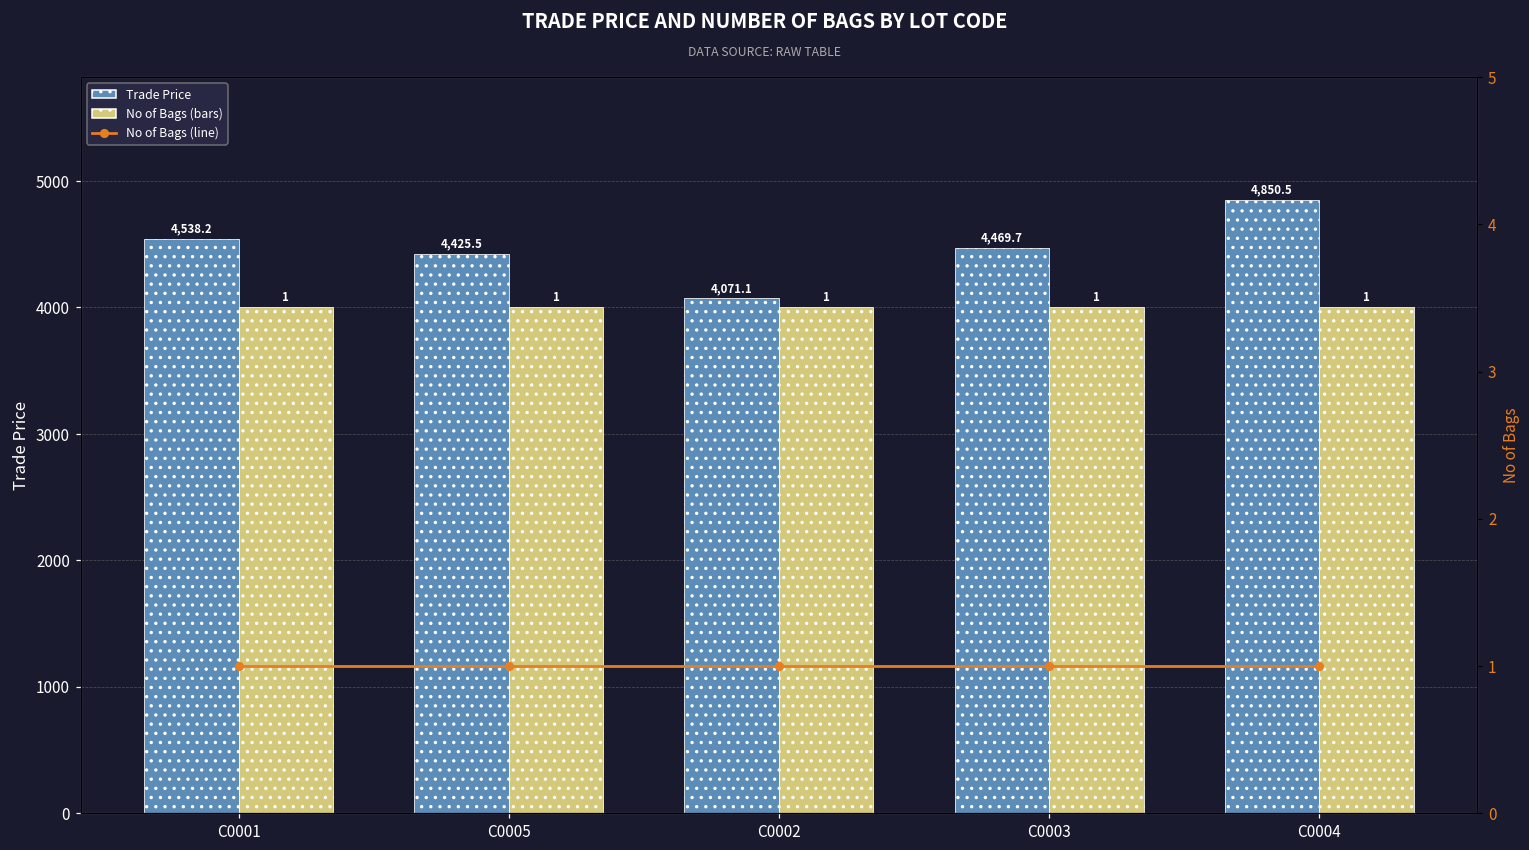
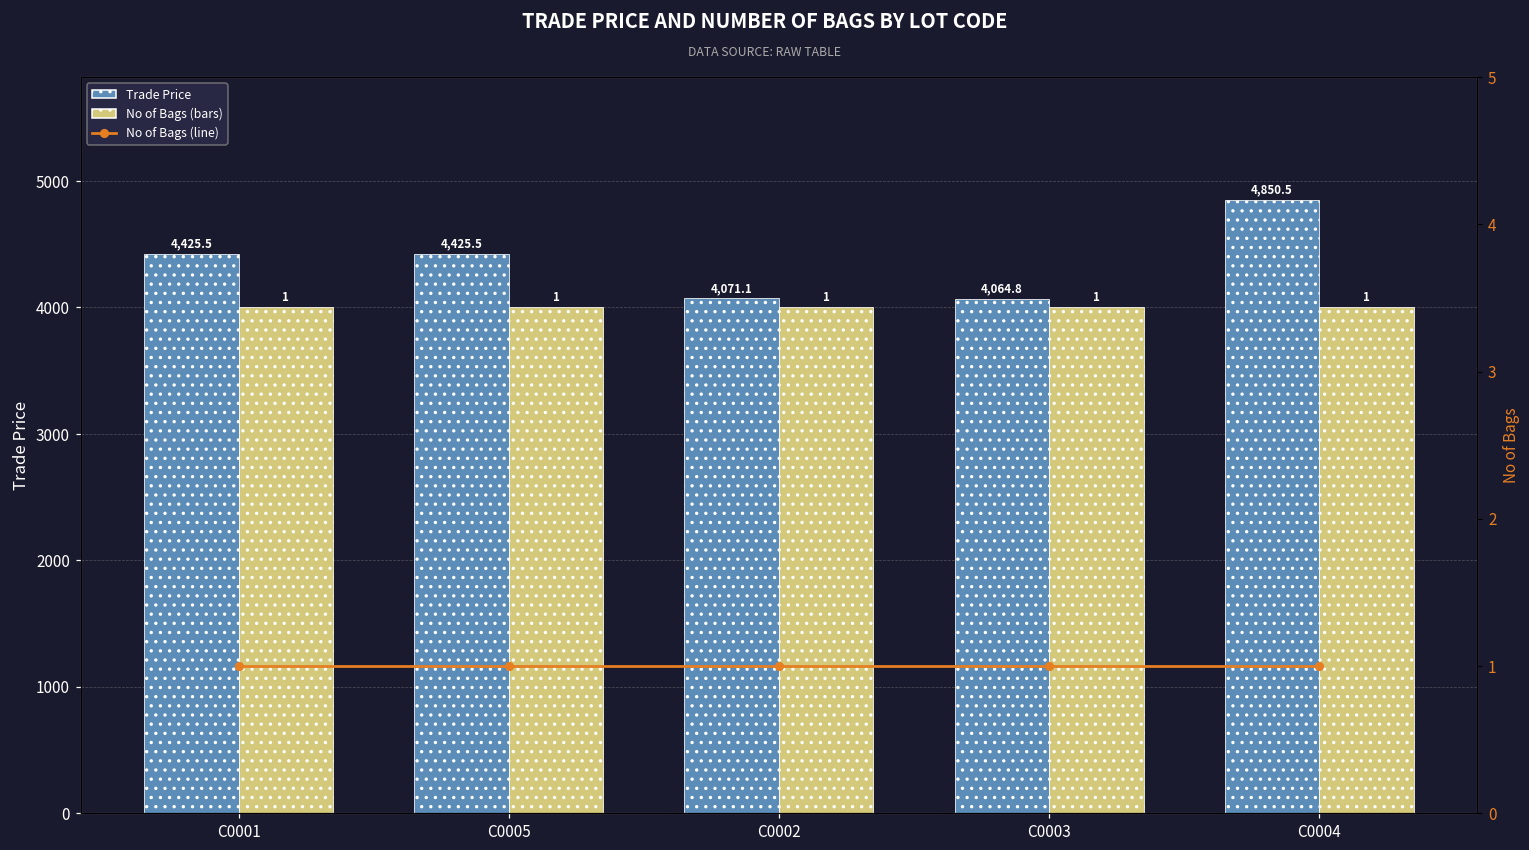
Trade Price, C0001: 4,538.2 -> 4,425.5
Trade Price, C0003: 4,469.7 -> 4,064.8
